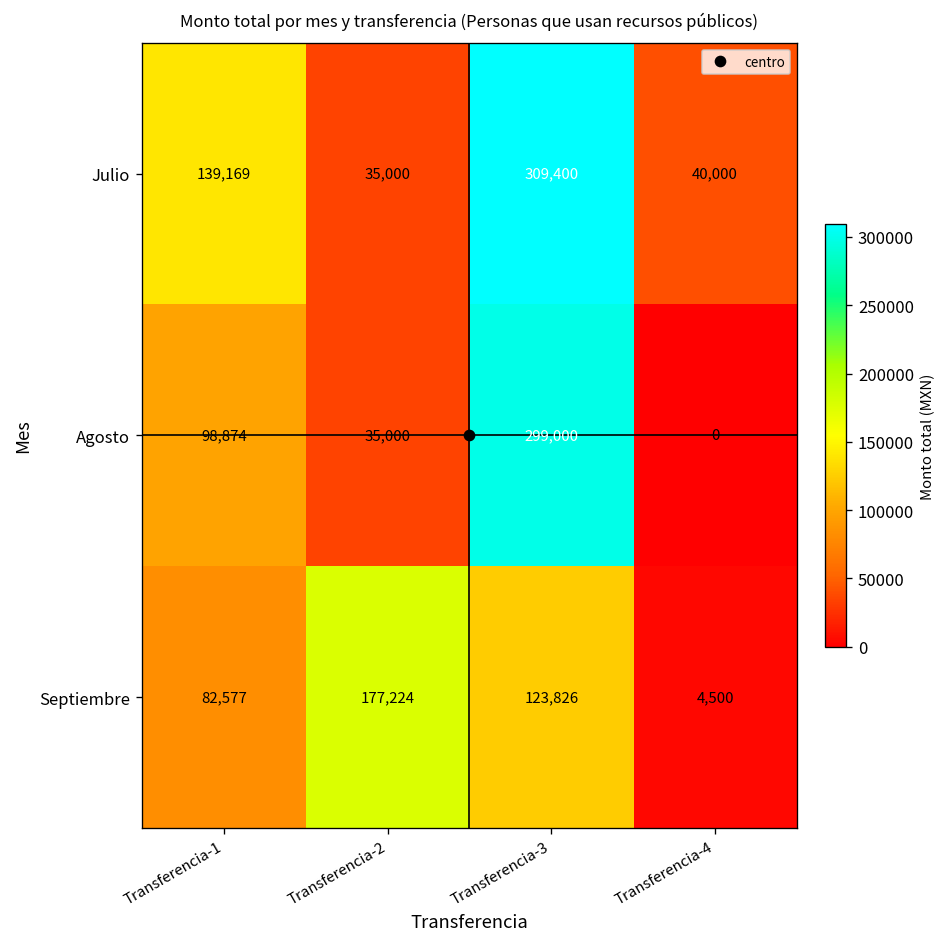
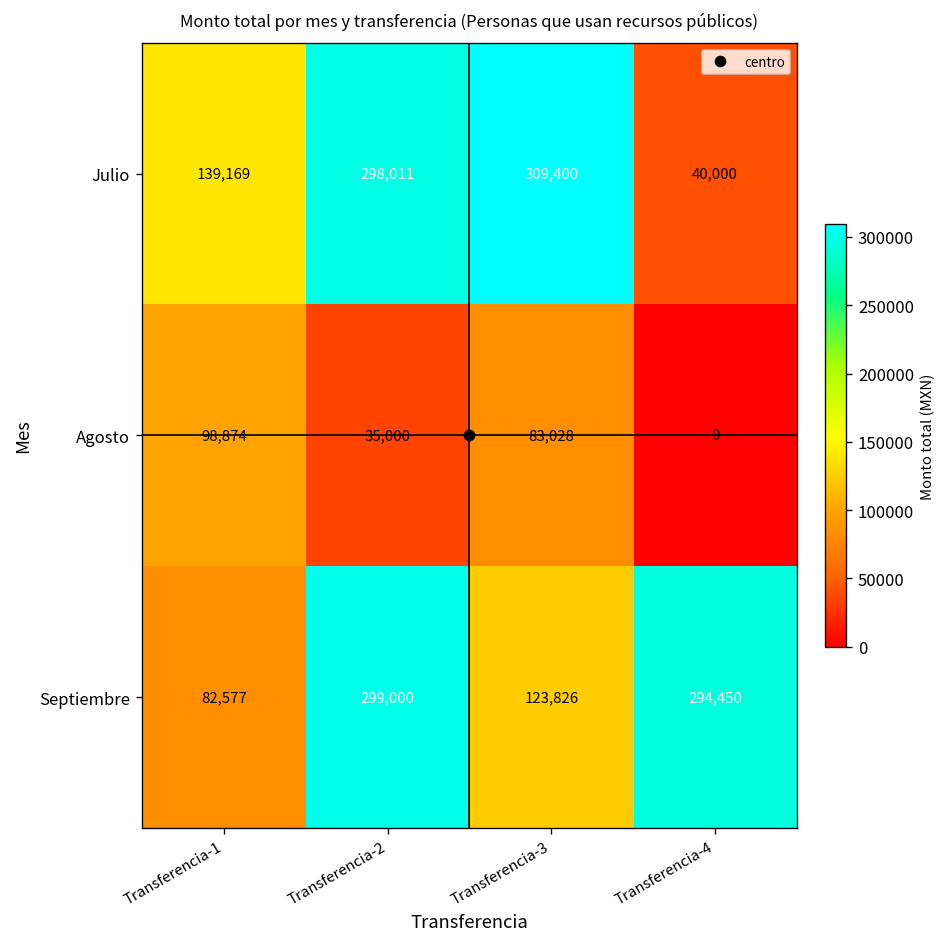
Julio, Transferencia-2: 35,000 -> 298,011
Agosto, Transferencia-3: 299,000 -> 83,028
Septiembre, Transferencia-2: 177,224 -> 299,000
Septiembre, Transferencia-4: 4,500 -> 294,450
